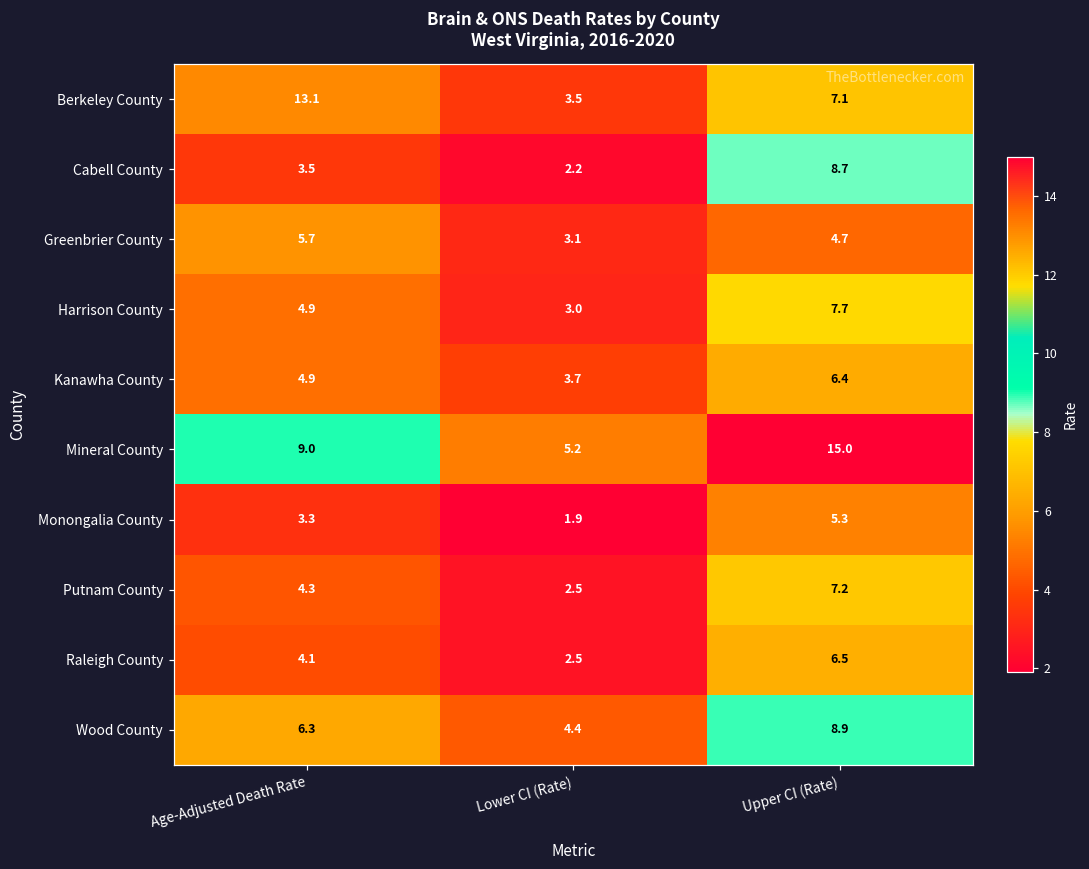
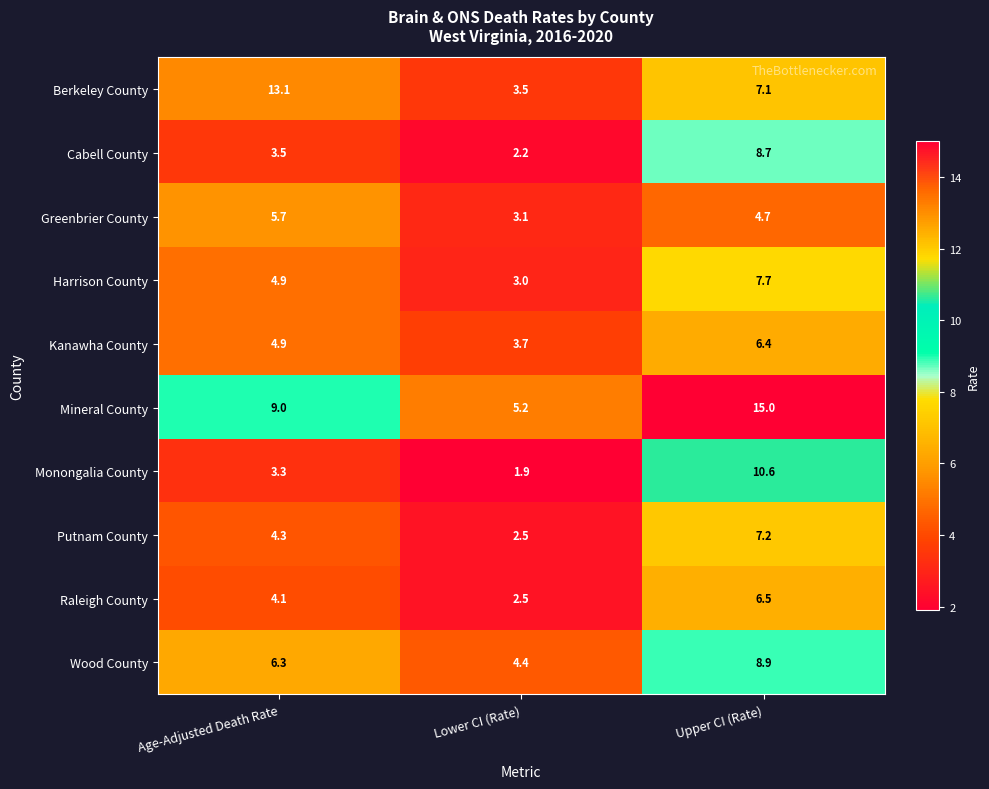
Monongalia County, Upper CI (Rate): 5.3 -> 10.6
